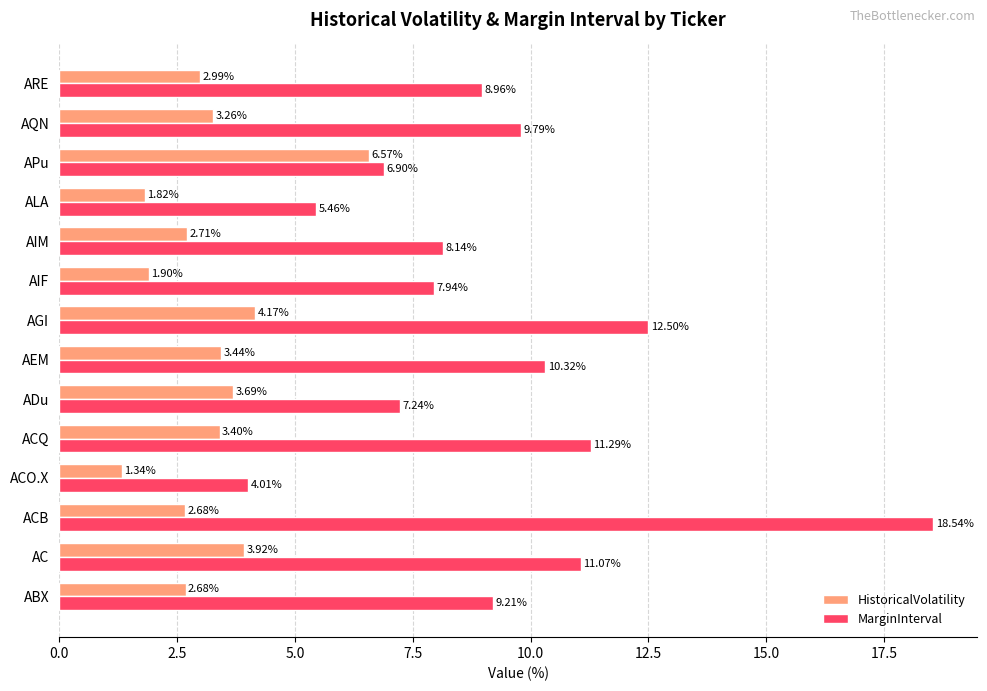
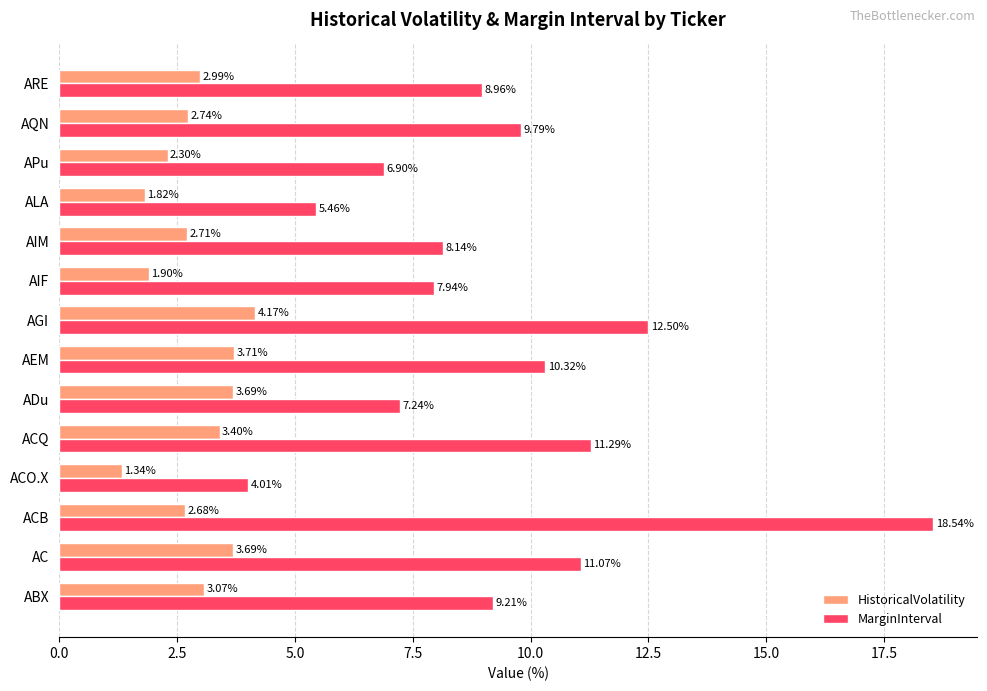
HistoricalVolatility, AQN: 3.26% -> 2.74%
HistoricalVolatility, APu: 6.57% -> 2.30%
HistoricalVolatility, AEM: 3.44% -> 3.71%
HistoricalVolatility, AC: 3.92% -> 3.69%
HistoricalVolatility, ABX: 2.68% -> 3.07%
